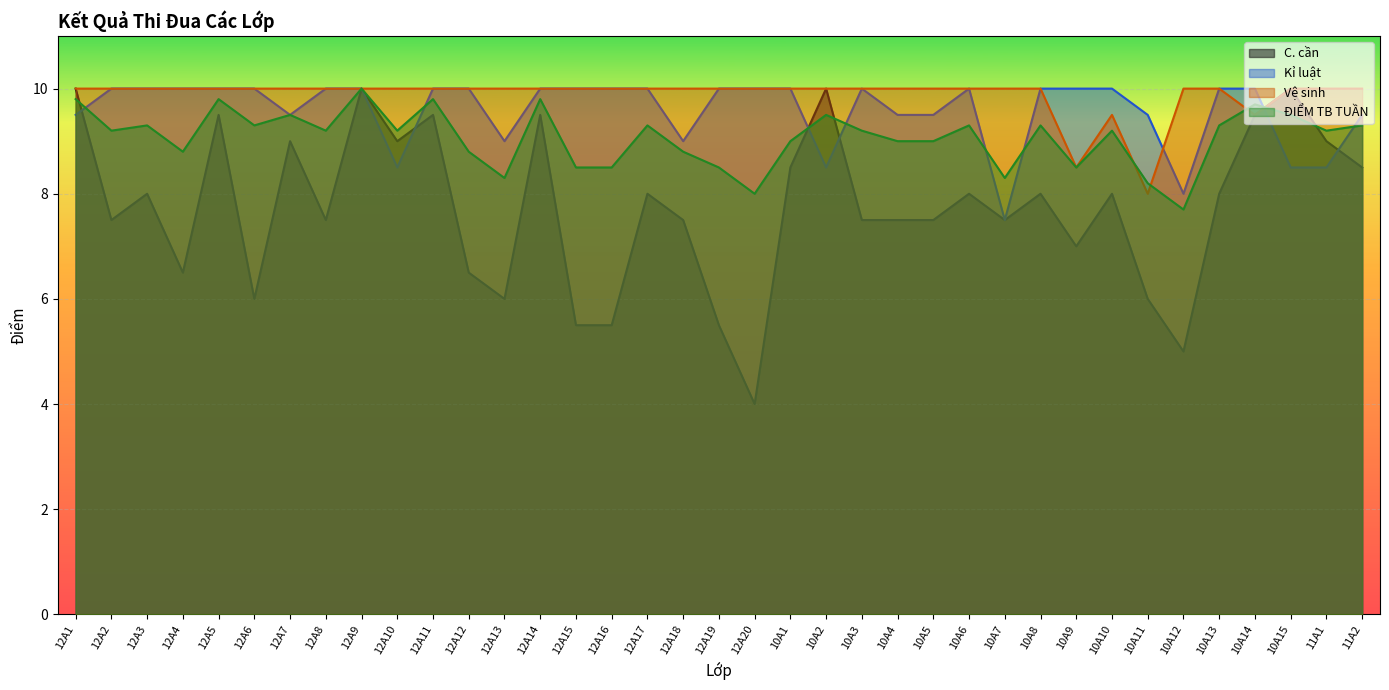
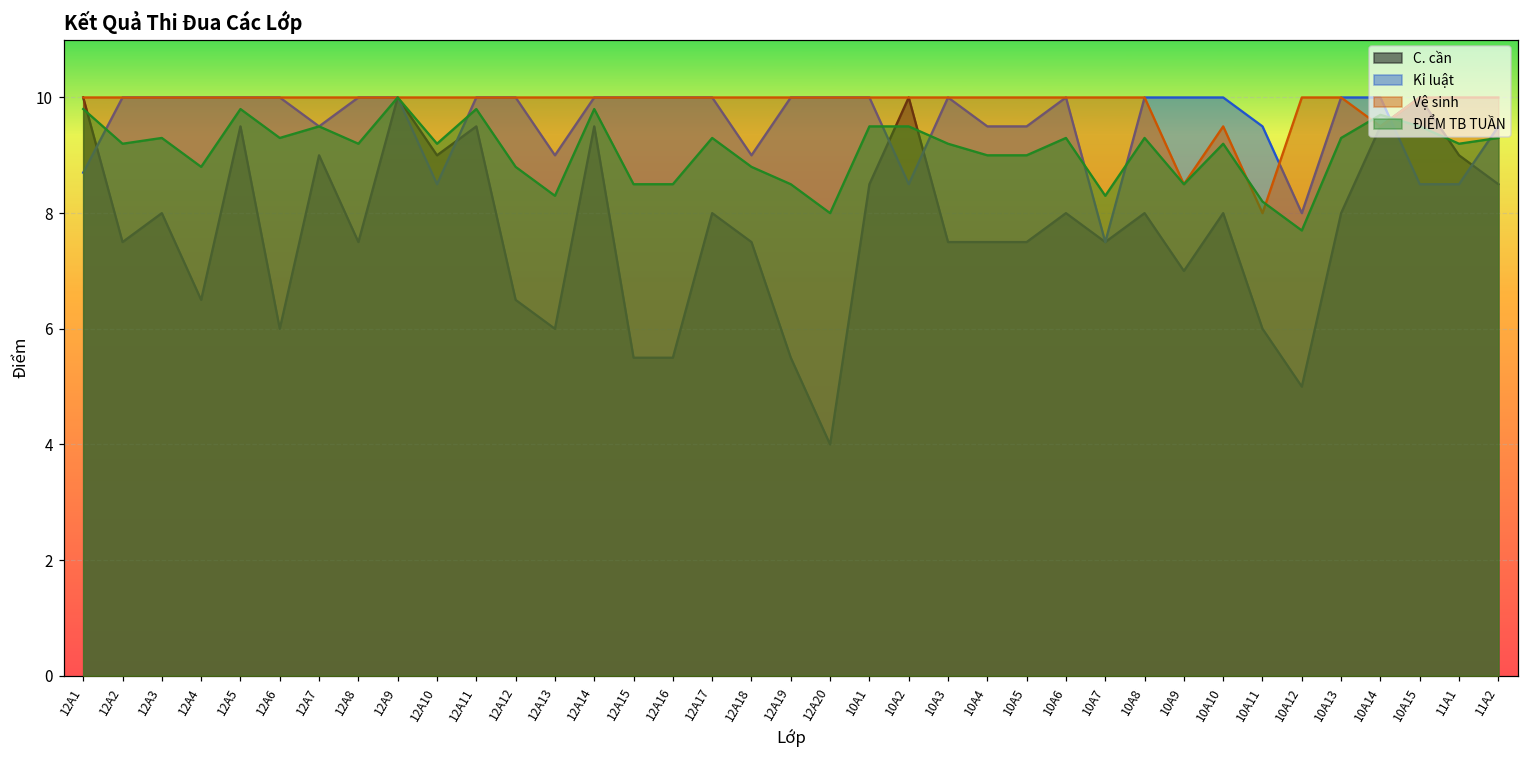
Kỉ luật, 12A1: 9.5 -> 8.7
ĐIỂM TB TUẦN, 10A1: 9.0 -> 9.5
